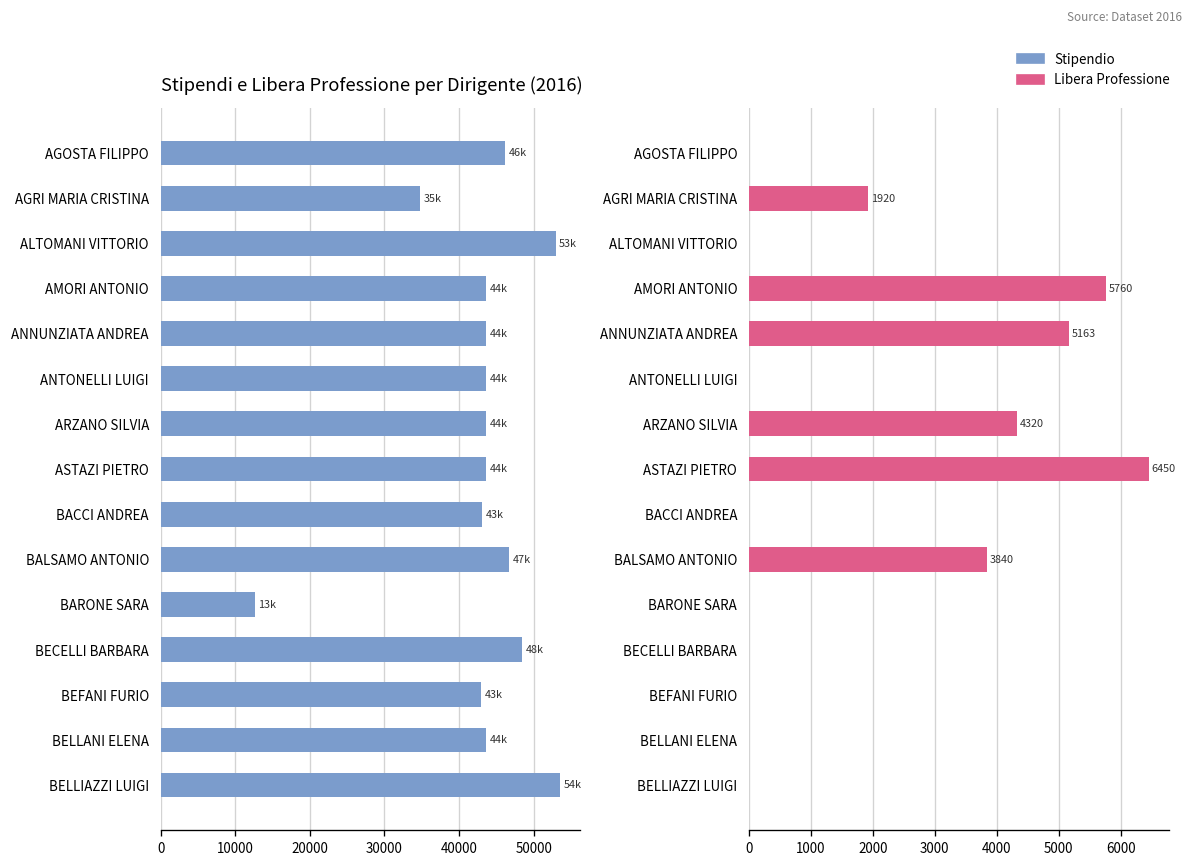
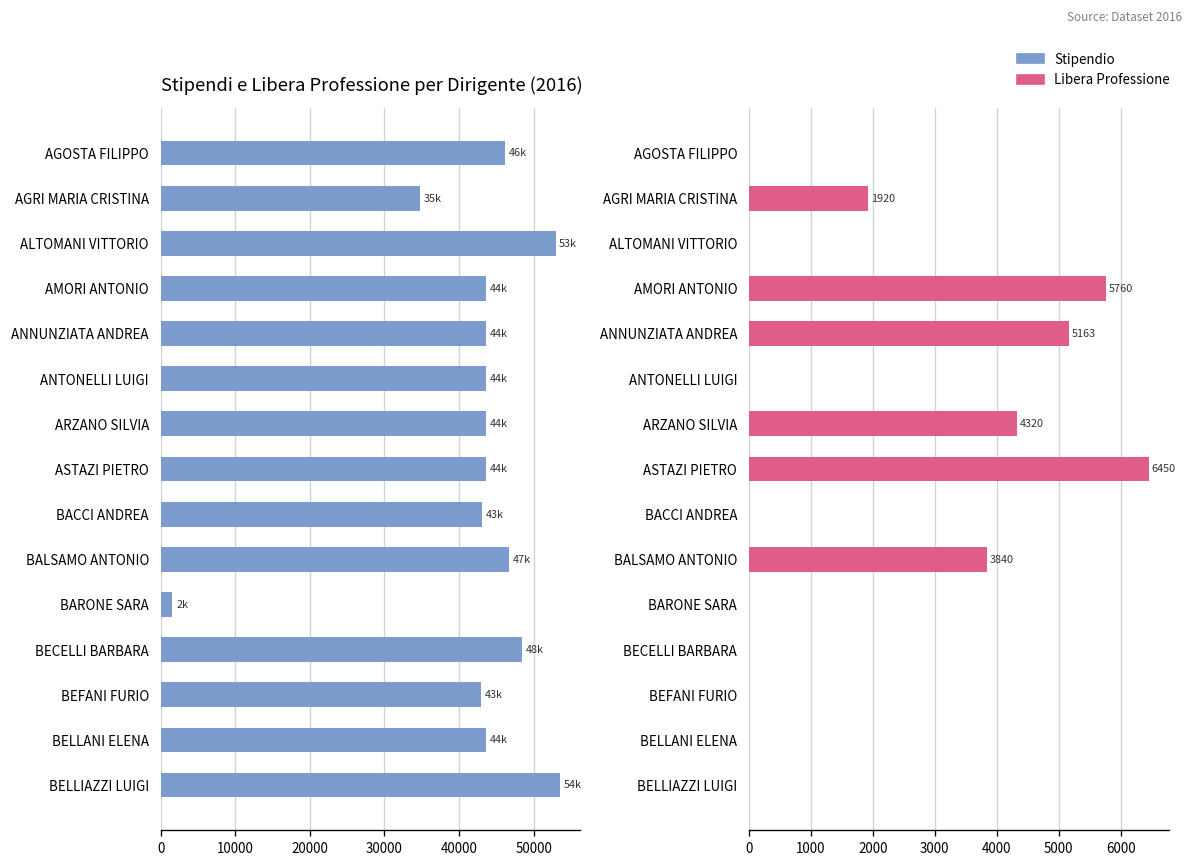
Stipendi e Libera Professione per Dirigente (2016), BARONE SARA: 13k -> 2k
